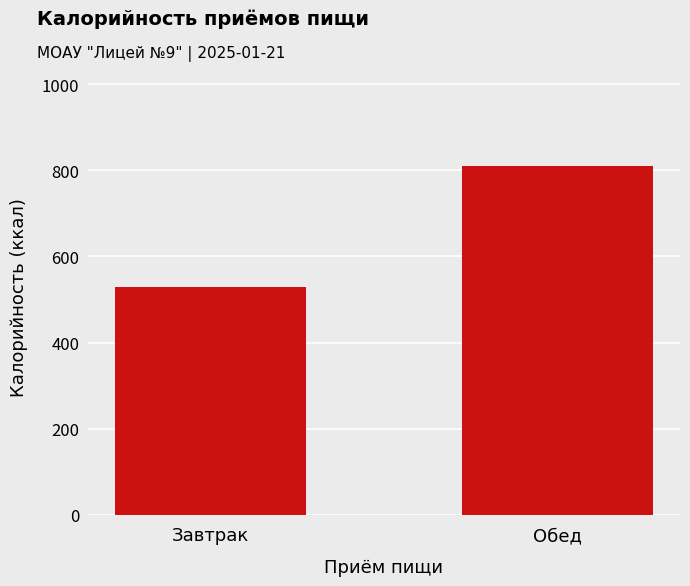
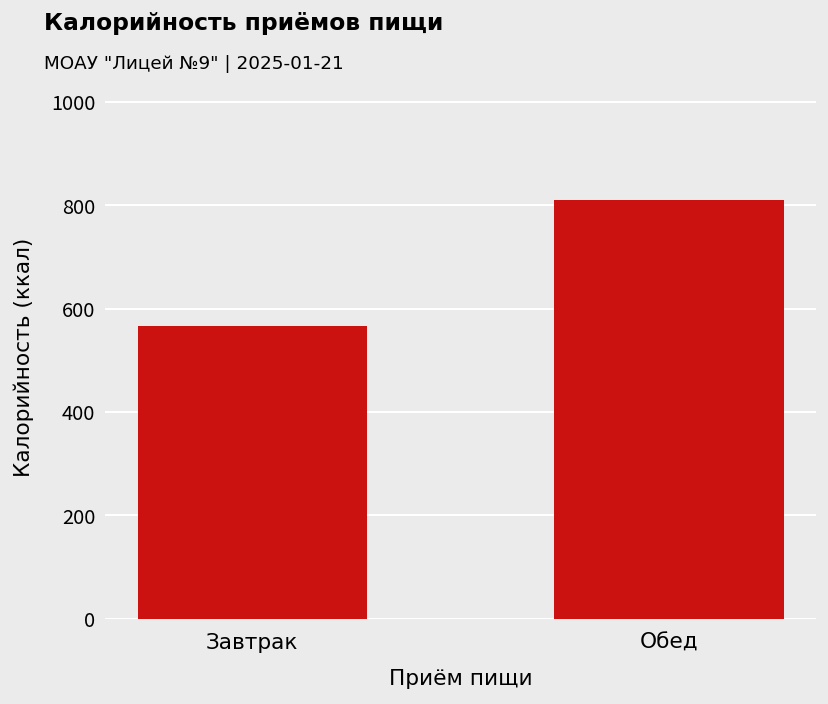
Завтрак: 530 -> 570
